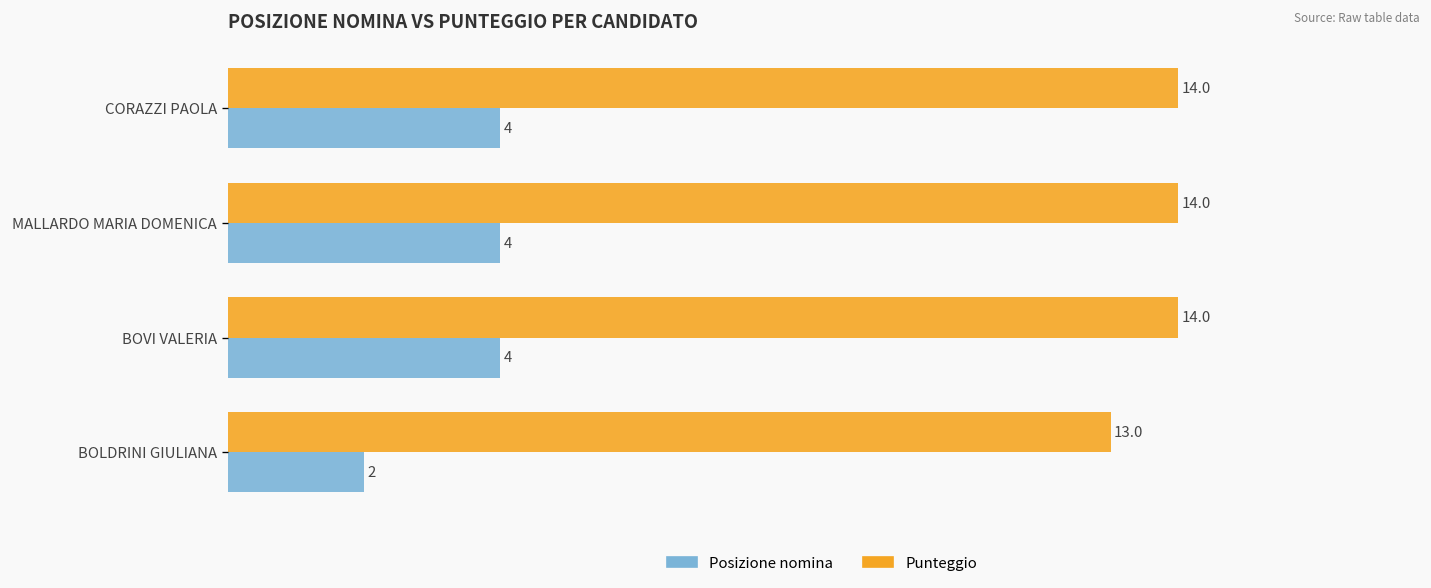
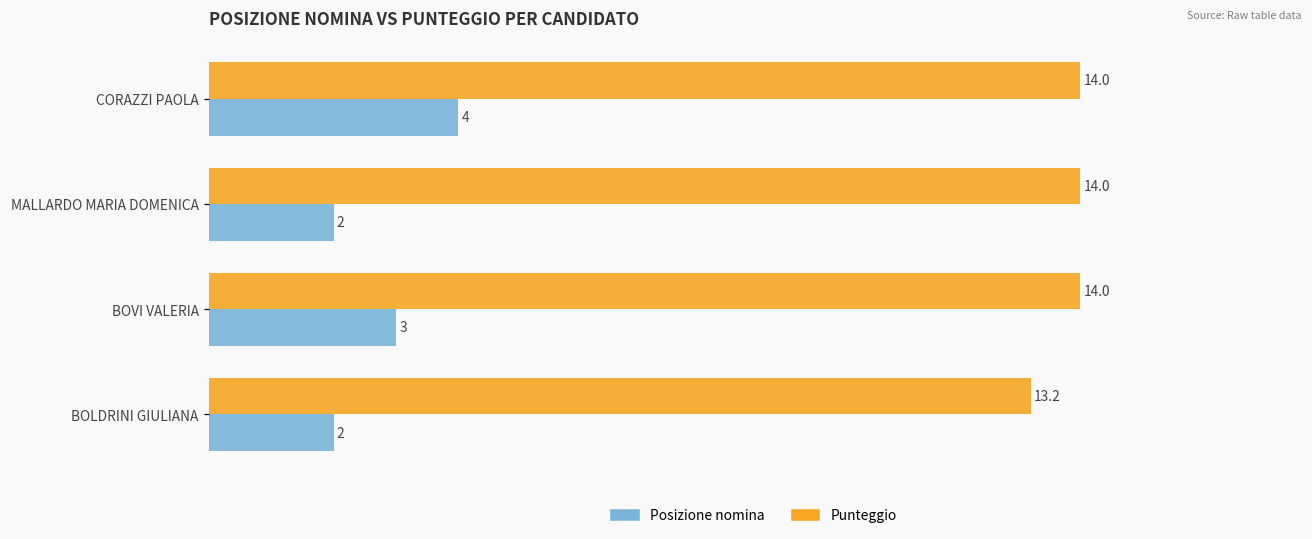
Posizione nomina, MALLARDO MARIA DOMENICA: 4 -> 2
Posizione nomina, BOVI VALERIA: 4 -> 3
Punteggio, BOLDRINI GIULIANA: 13.0 -> 13.2
